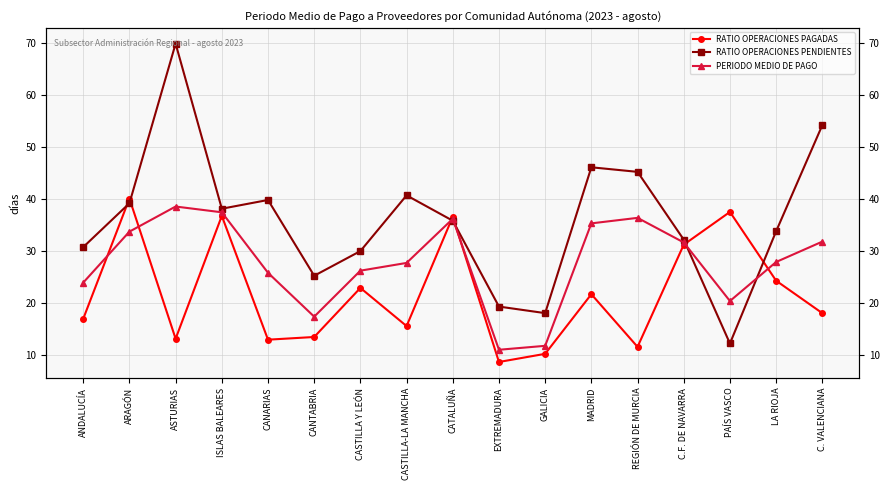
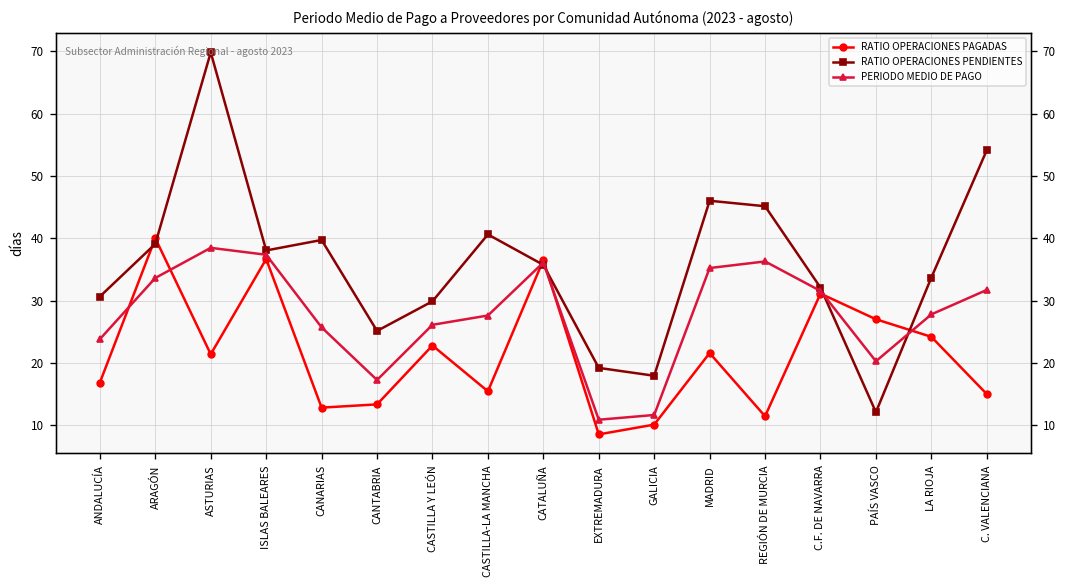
RATIO OPERACIONES PAGADAS, ASTURIAS: 13 -> 21
RATIO OPERACIONES PAGADAS, PAÍS VASCO: 37 -> 27
RATIO OPERACIONES PAGADAS, C. VALENCIANA: 18 -> 15
